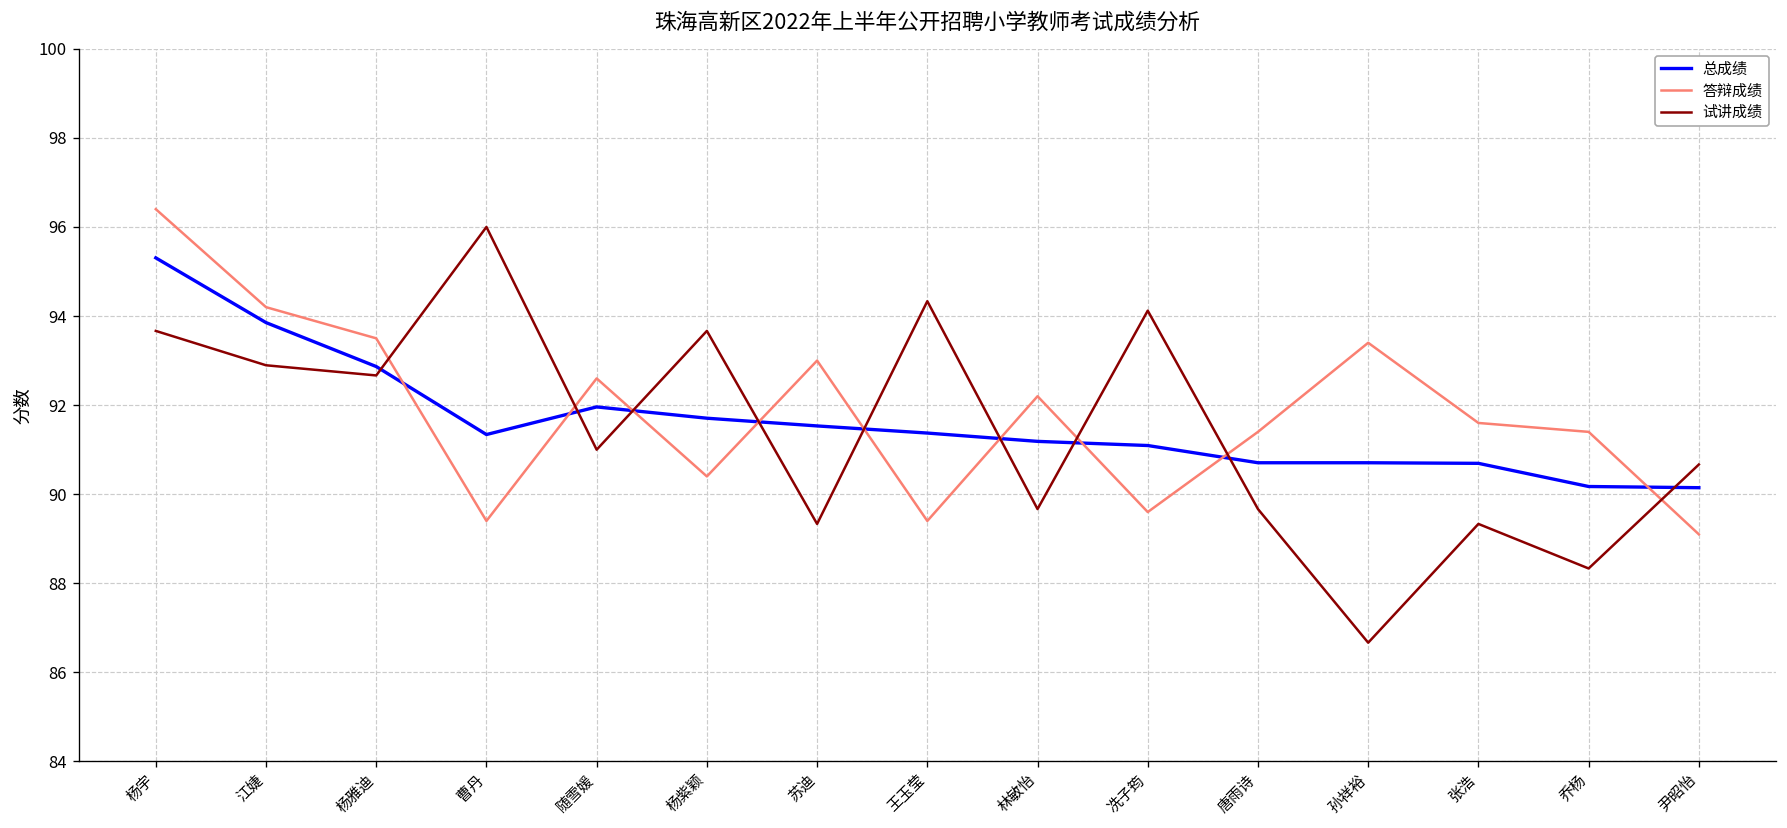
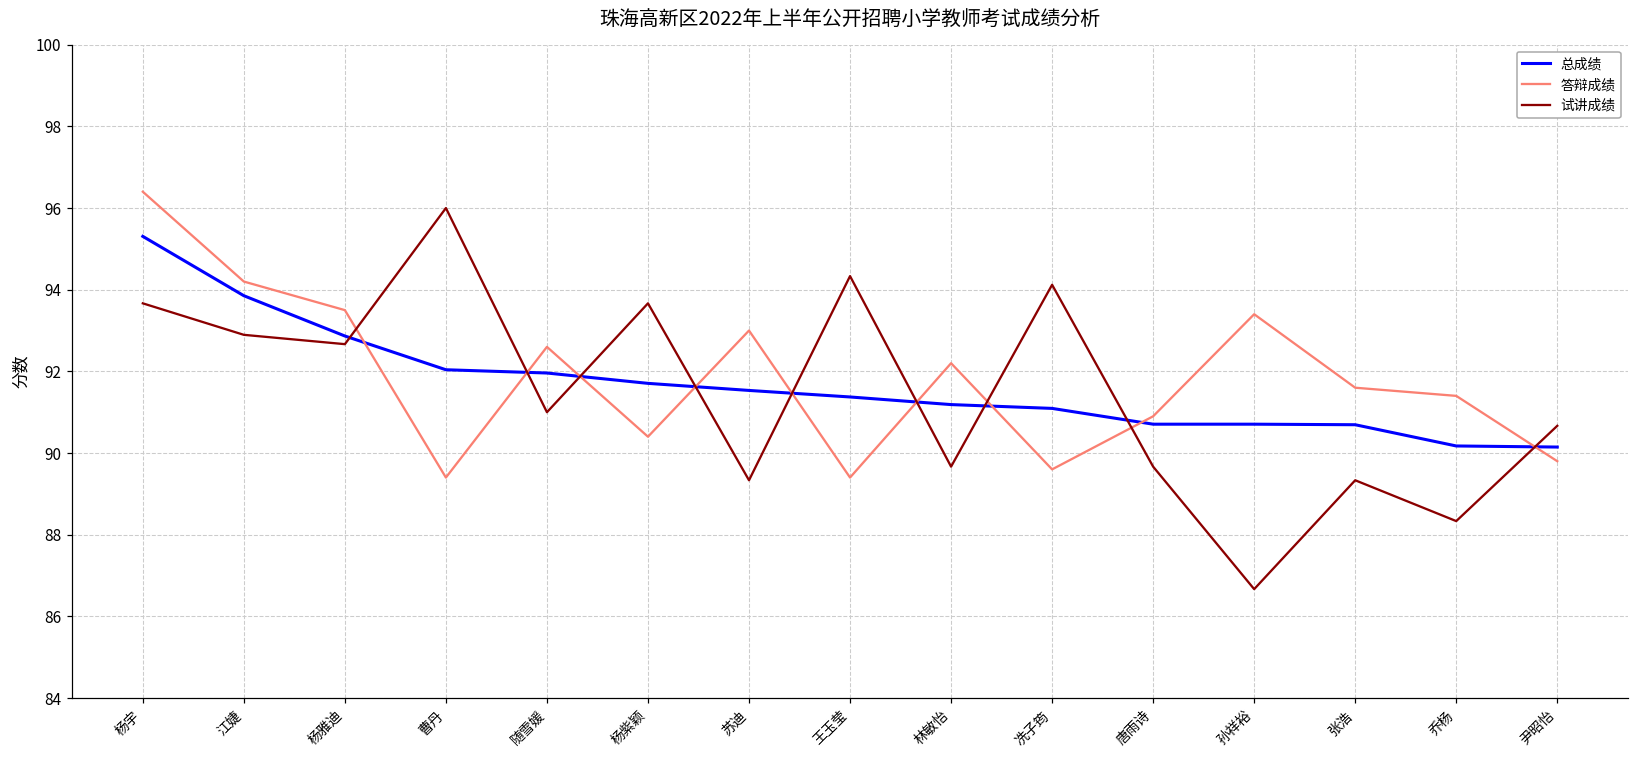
总成绩, 曹丹: 91.3 -> 92.0
答辩成绩, 唐雨诗: 91.4 -> 90.9
答辩成绩, 尹昭怡: 89.1 -> 89.8
